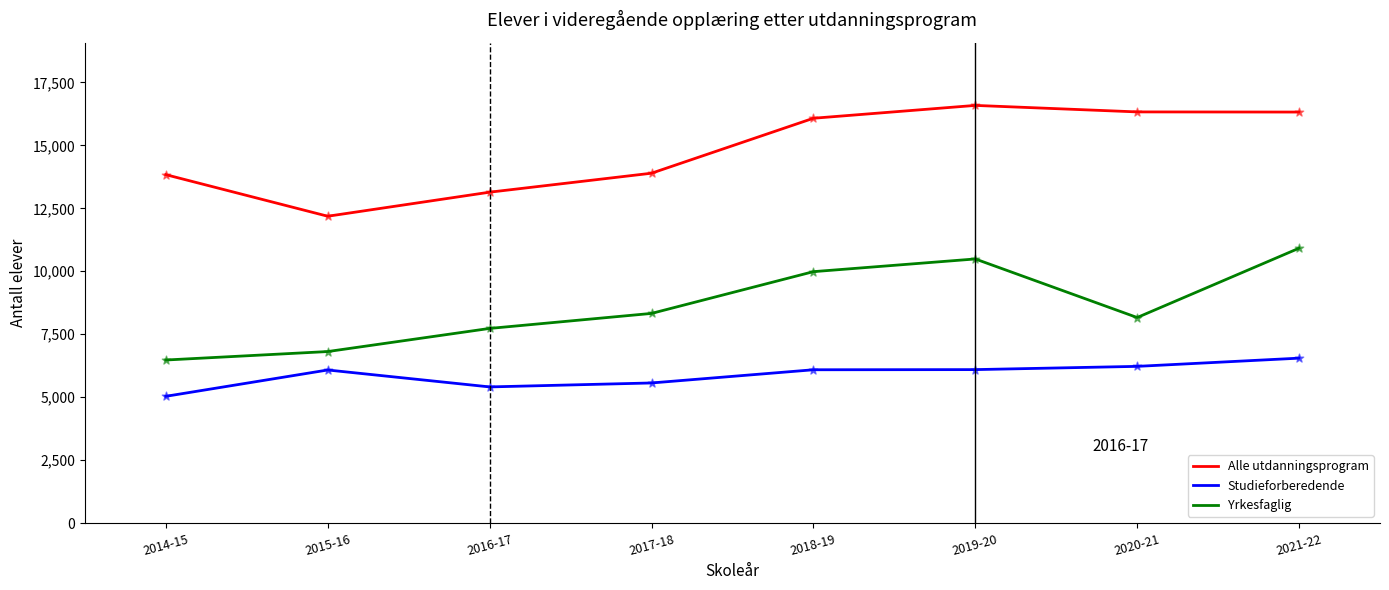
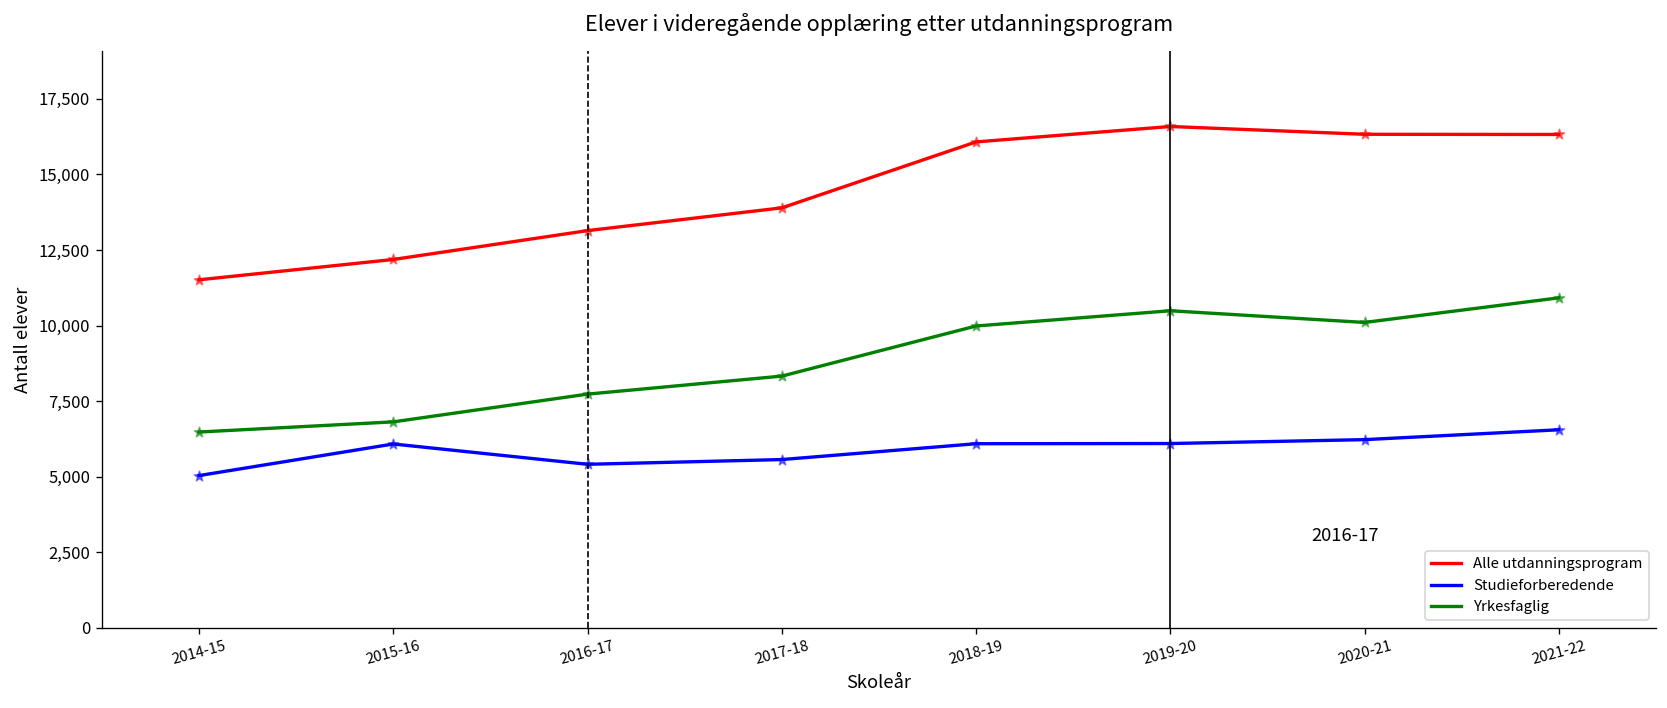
Alle utdanningsprogram, 2014-15: 13,800 -> 11,500
Yrkesfaglig, 2020-21: 8,200 -> 10,100
